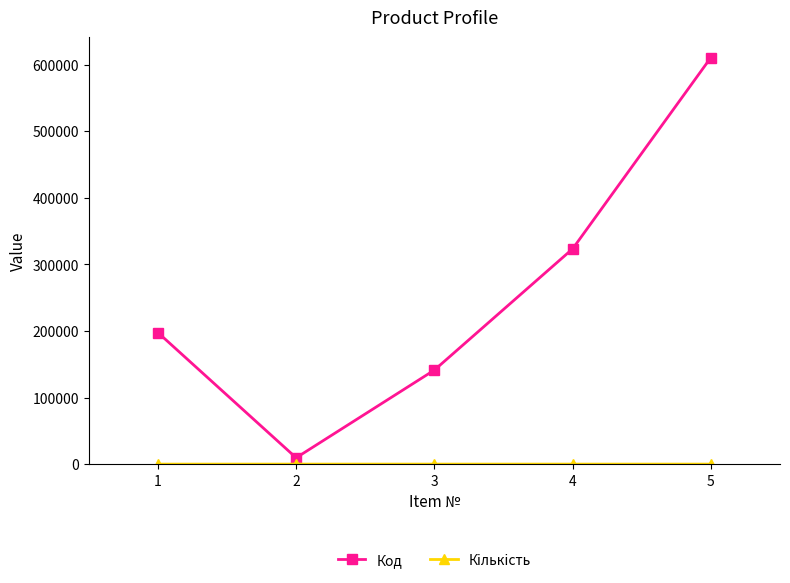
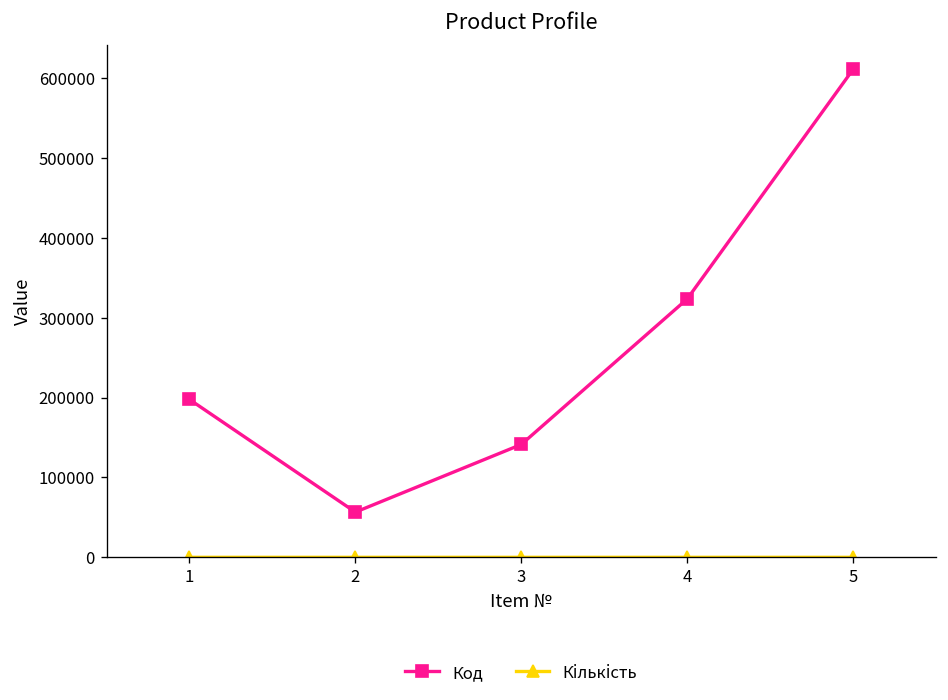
Код, 2: 10000 -> 60000
